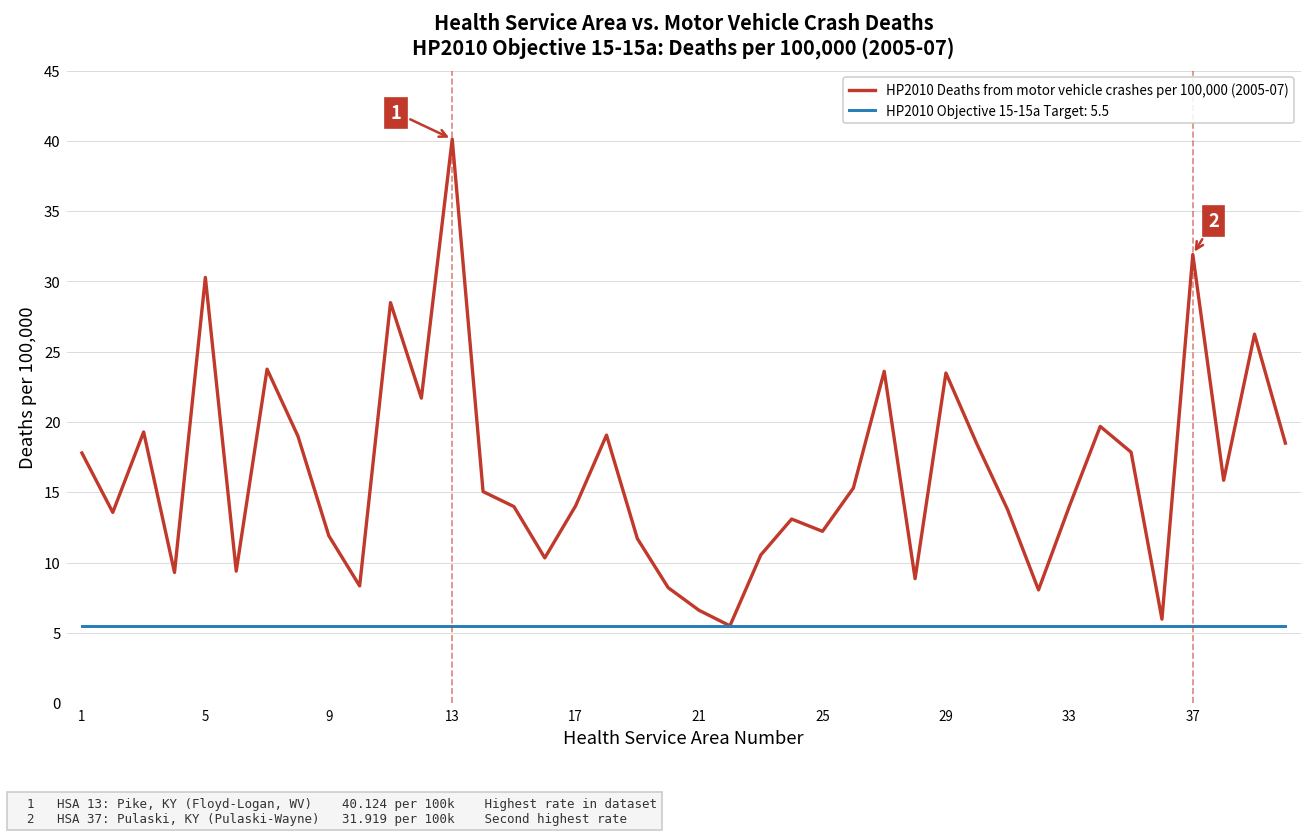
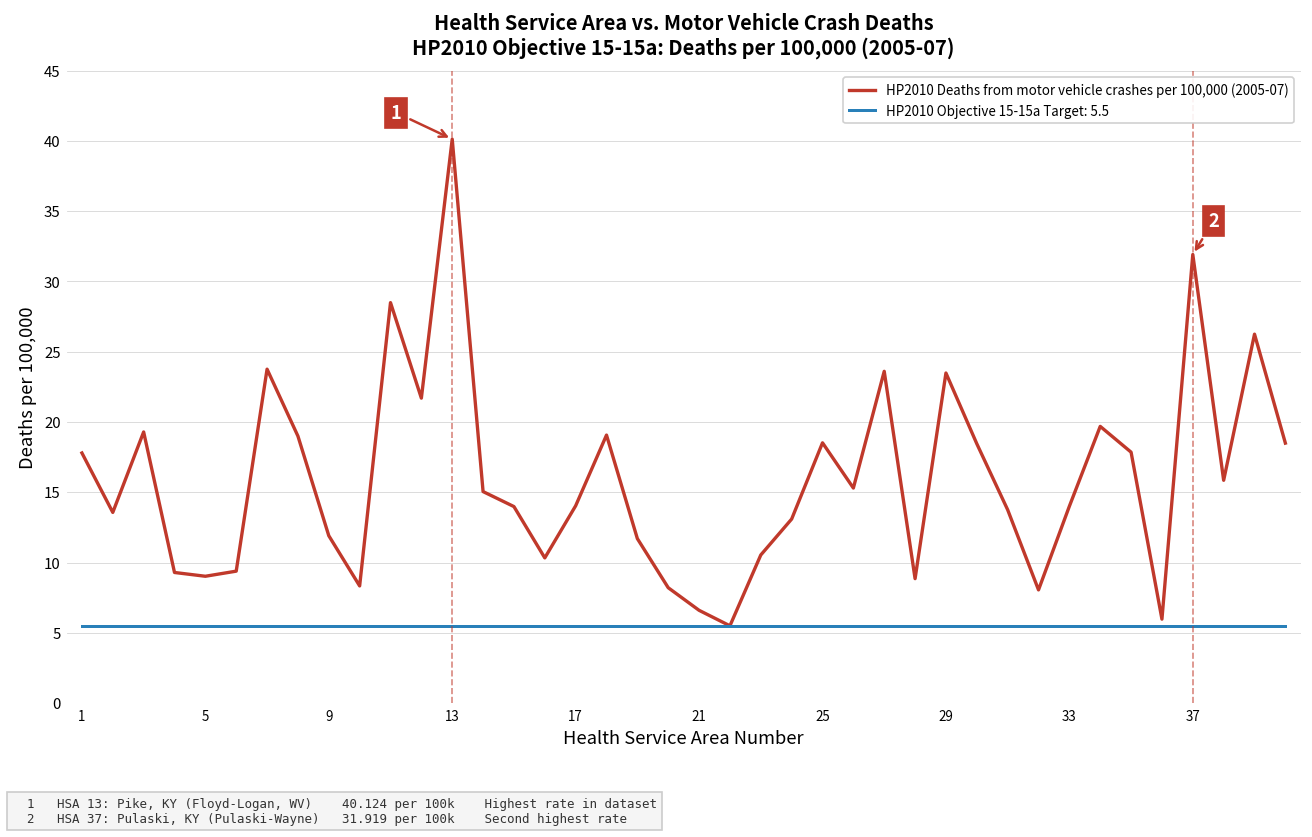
HP2010 Deaths from motor vehicle crashes per 100,000 (2005-07), 5: 30.3 -> 9.0
HP2010 Deaths from motor vehicle crashes per 100,000 (2005-07), 25: 12.2 -> 18.5
